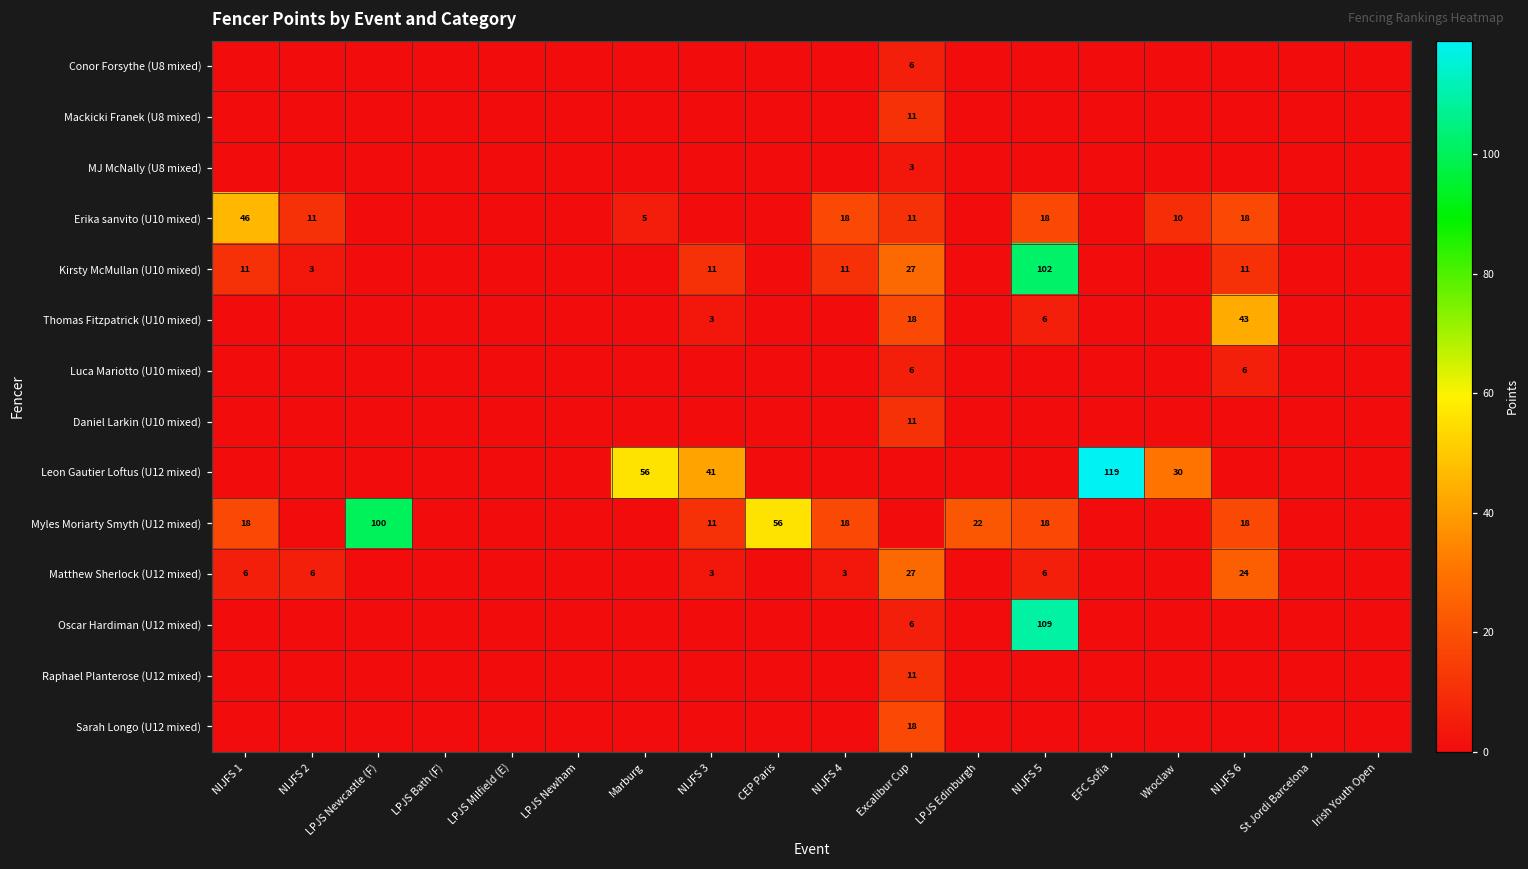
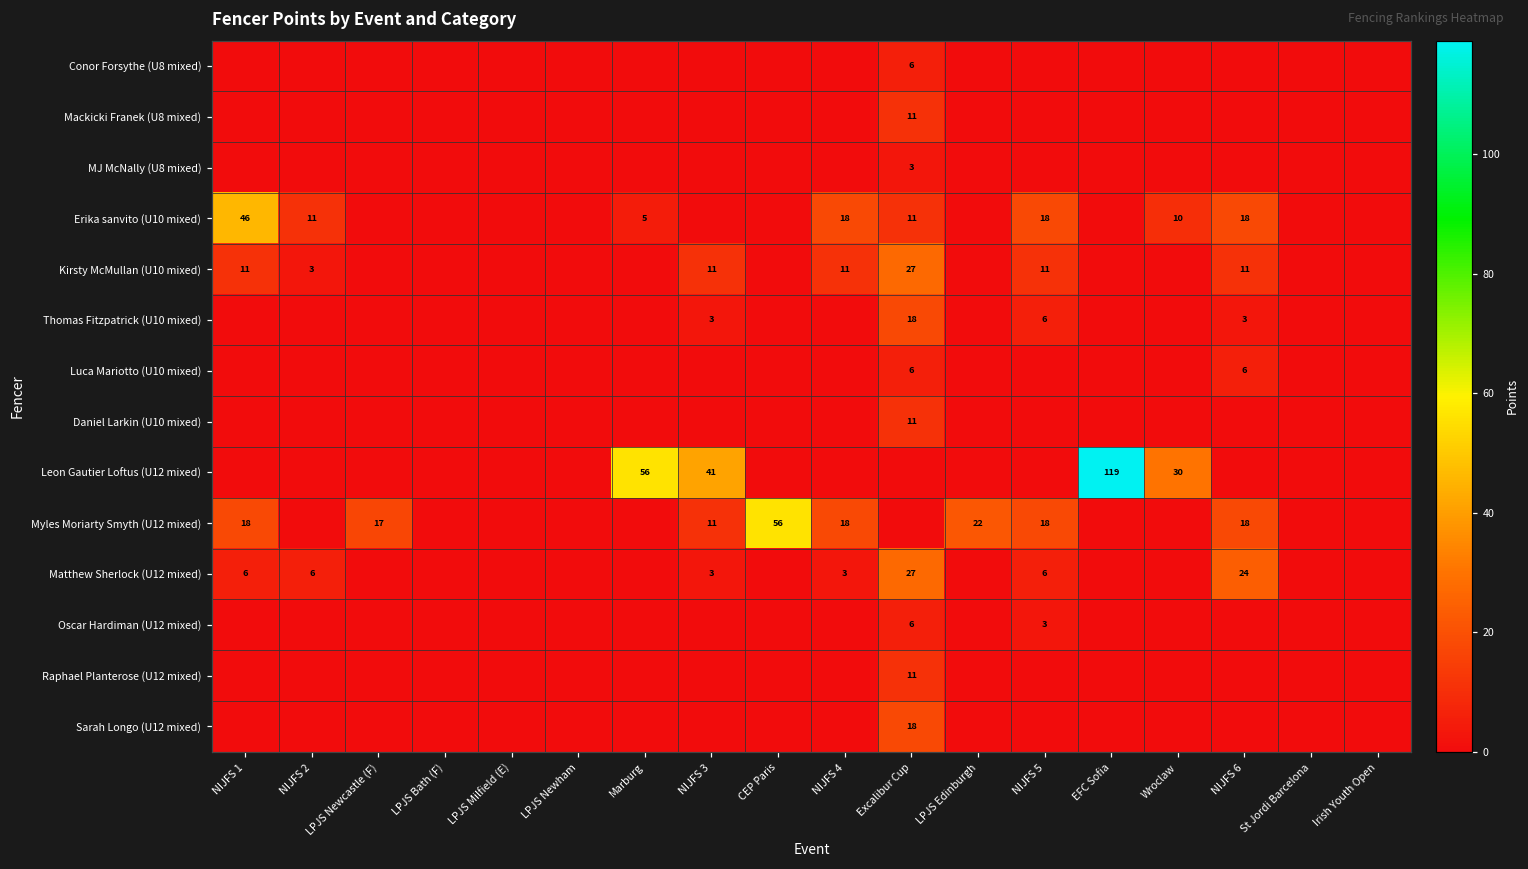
Kirsty McMullan (U10 mixed), NIJFS 5: 102 -> 11
Thomas Fitzpatrick (U10 mixed), NIJFS 6: 43 -> 3
Myles Moriarty Smyth (U12 mixed), LPJS Newcastle (F): 100 -> 17
Oscar Hardiman (U12 mixed), NIJFS 5: 109 -> 3
